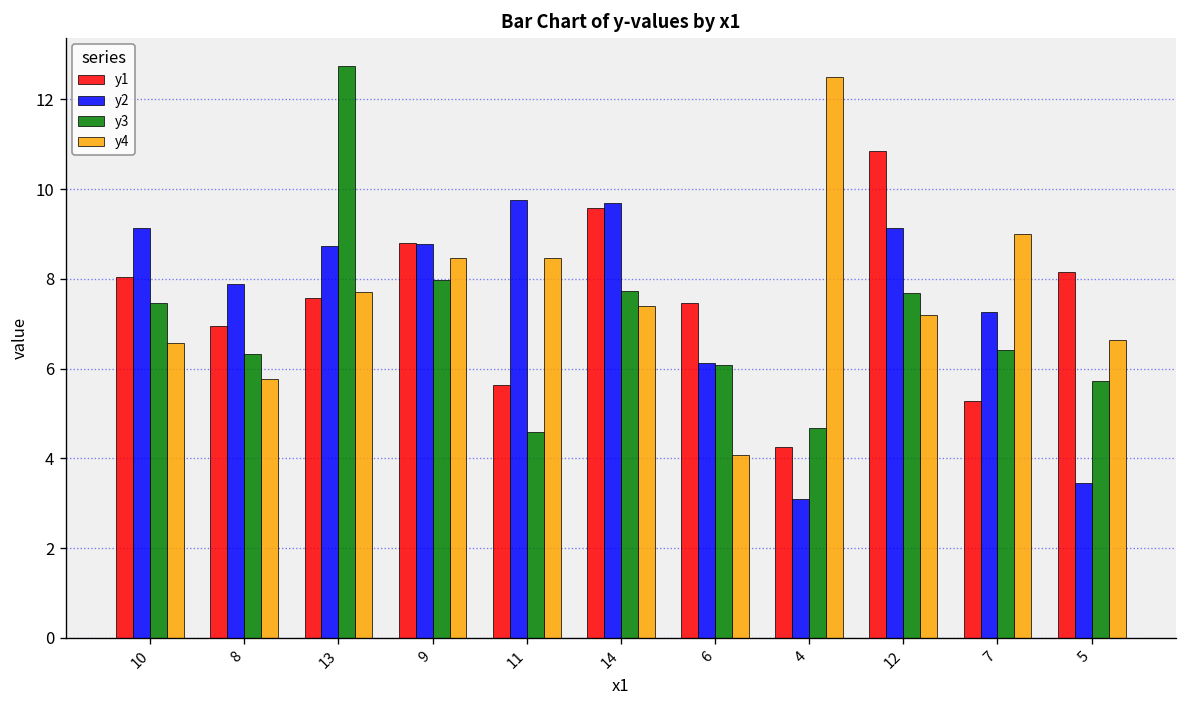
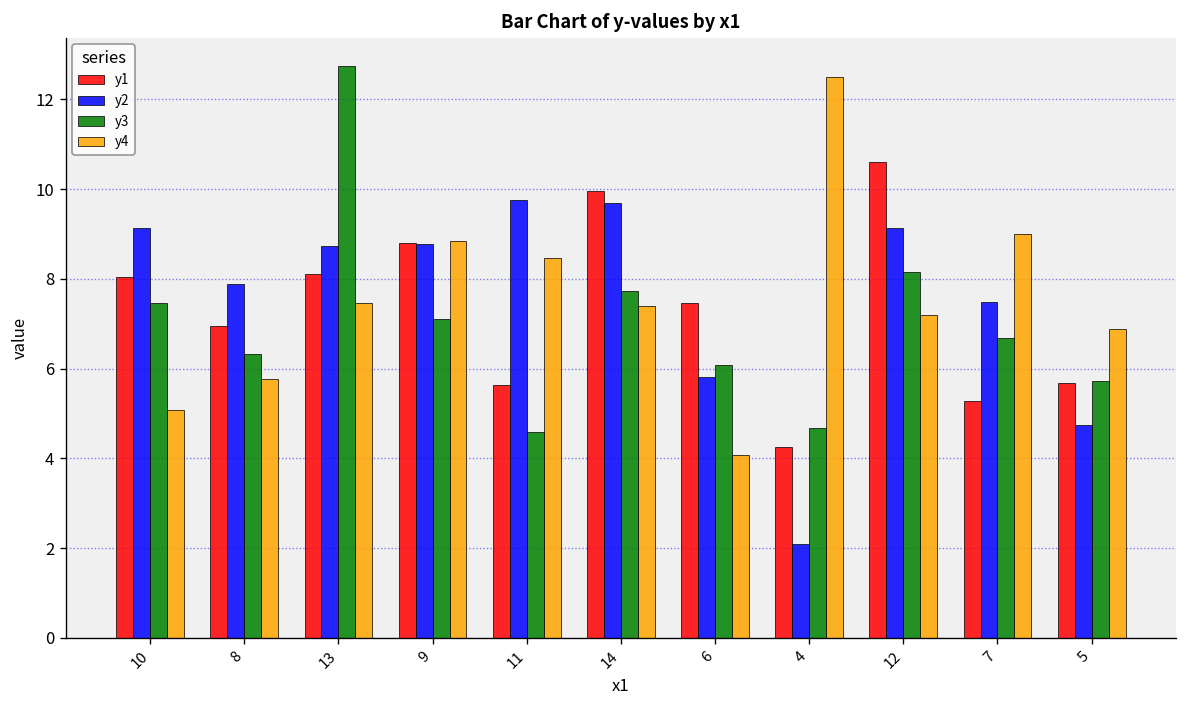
y4, 10: 6.6 -> 5.1
y1, 13: 7.6 -> 8.1
y4, 13: 7.7 -> 7.5
y3, 9: 8.0 -> 7.1
y4, 9: 8.5 -> 8.8
y1, 14: 9.6 -> 10.0
y2, 6: 6.1 -> 5.8
y2, 4: 3.1 -> 2.1
y1, 12: 10.8 -> 10.6
y3, 12: 7.7 -> 8.2
y2, 7: 7.3 -> 7.5
y3, 7: 6.4 -> 6.7
y1, 5: 8.2 -> 5.7
y2, 5: 3.5 -> 4.7
y4, 5: 6.6 -> 6.9
